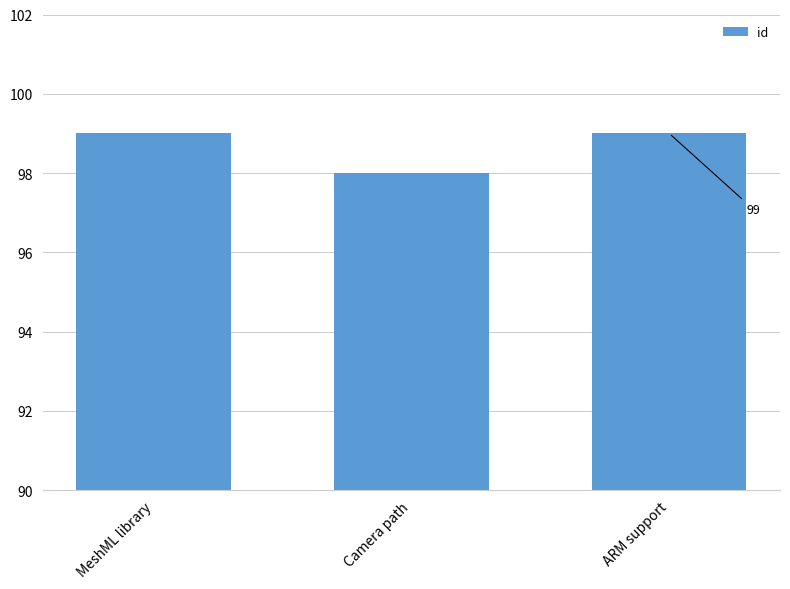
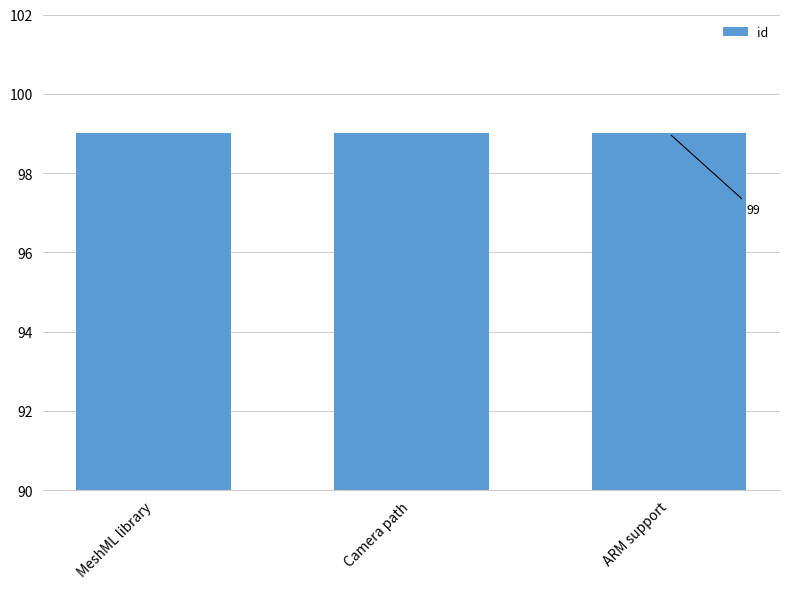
Camera path: 98 -> 99
